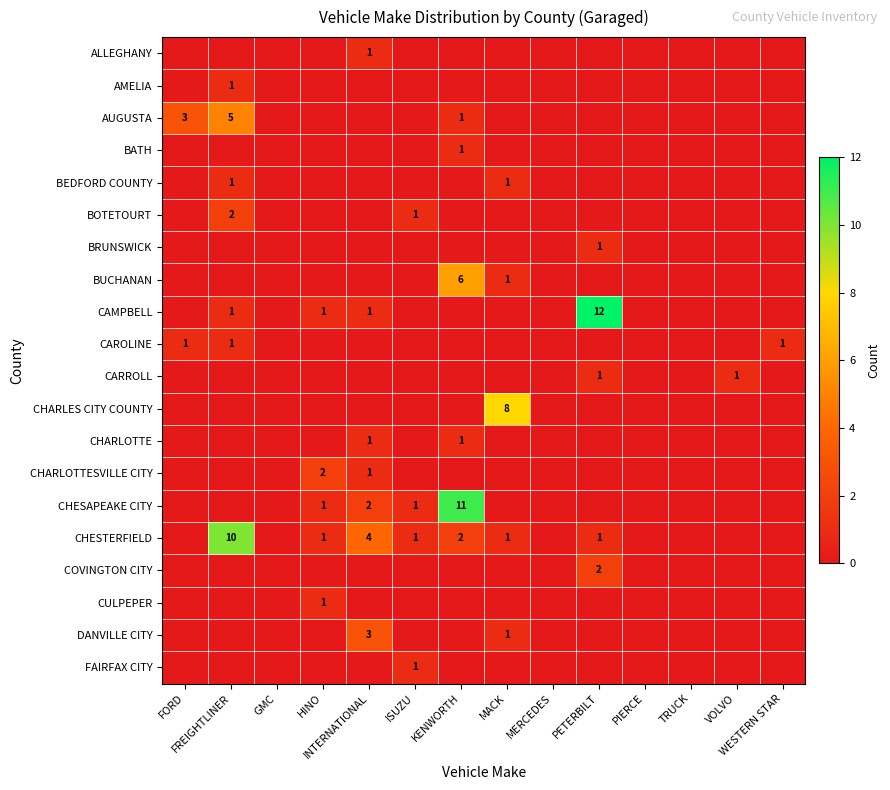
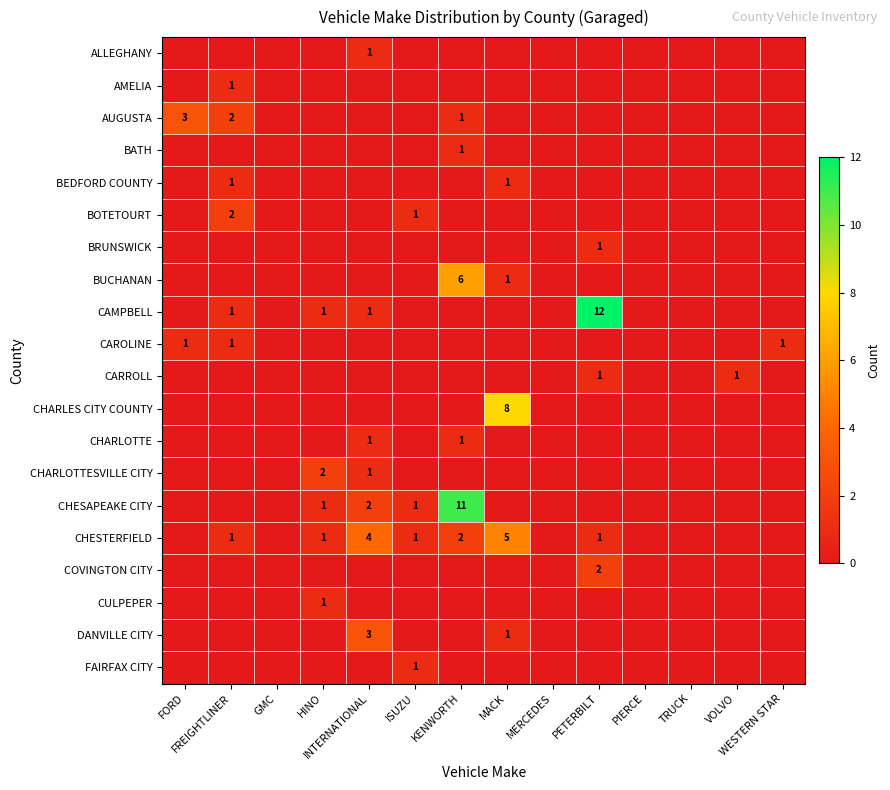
AUGUSTA, FREIGHTLINER: 5 -> 2
CHESTERFIELD, FREIGHTLINER: 10 -> 1
CHESTERFIELD, MACK: 1 -> 5
